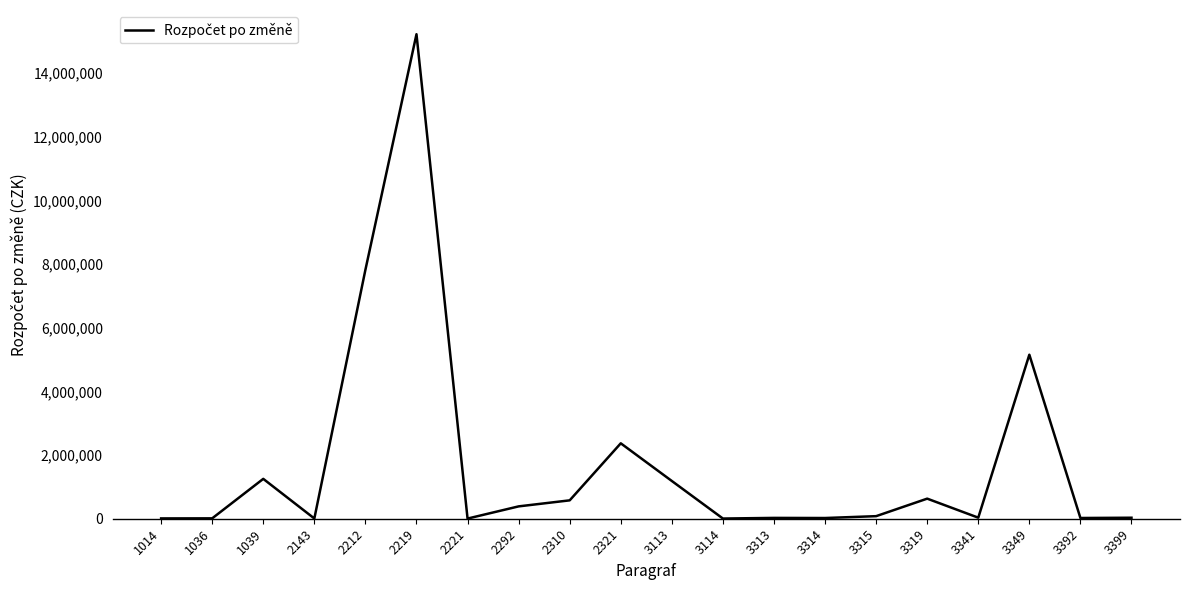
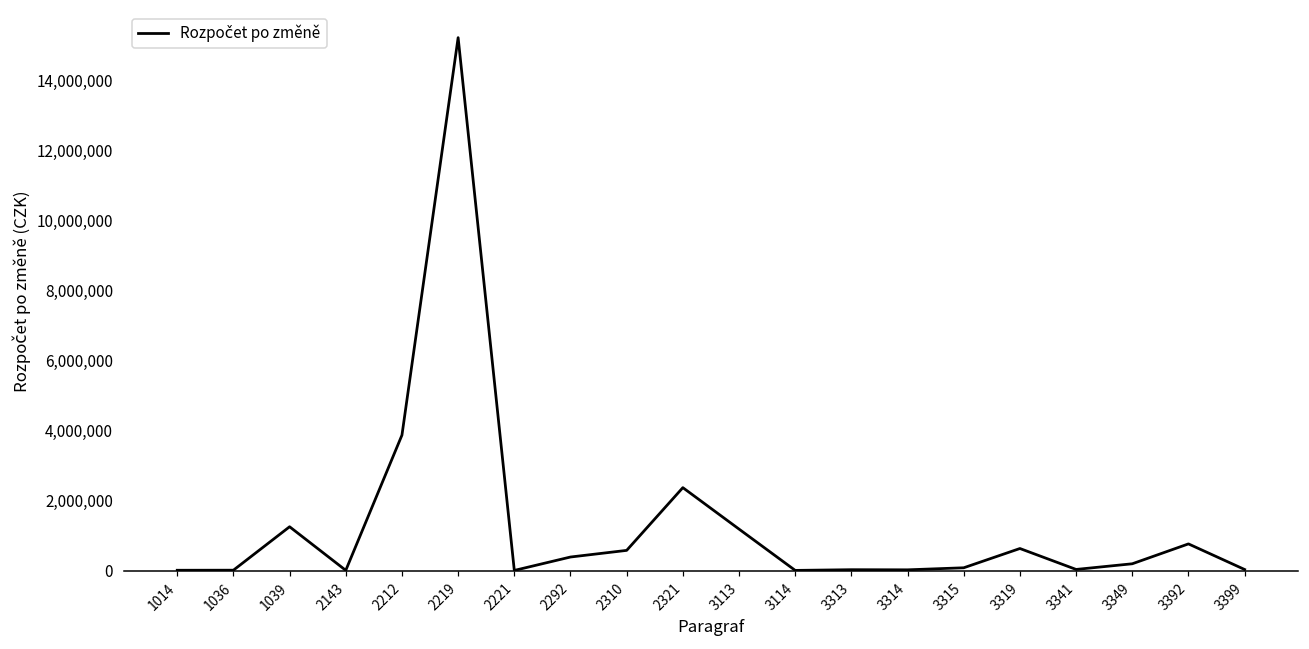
2212: 7,800,000 -> 3,900,000
3349: 5,200,000 -> 200,000
3392: 0 -> 800,000
